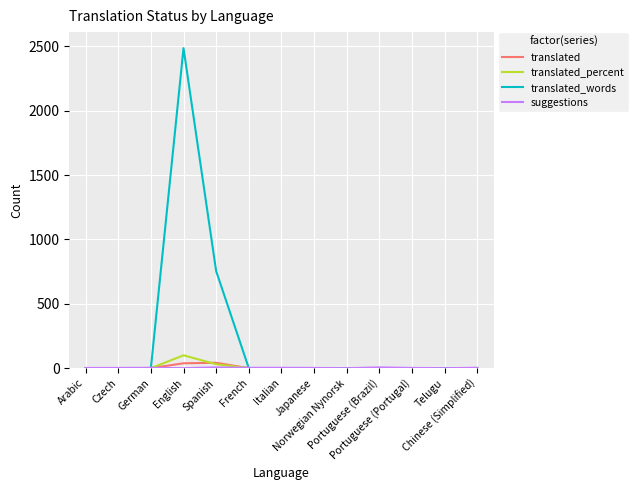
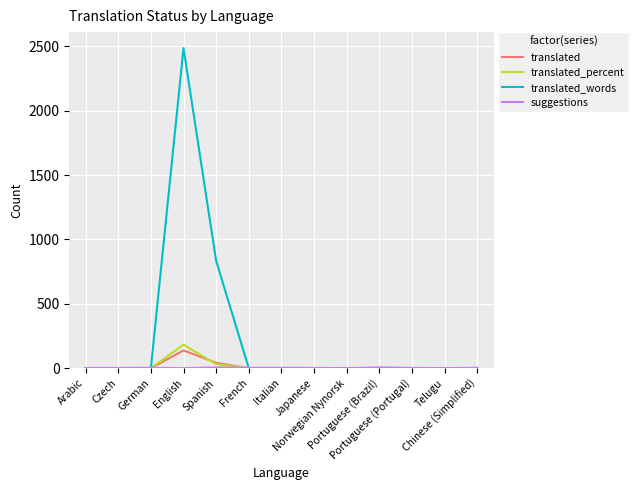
translated, English: 40 -> 140
translated_percent, English: 100 -> 180
translated_words, Spanish: 750 -> 830
